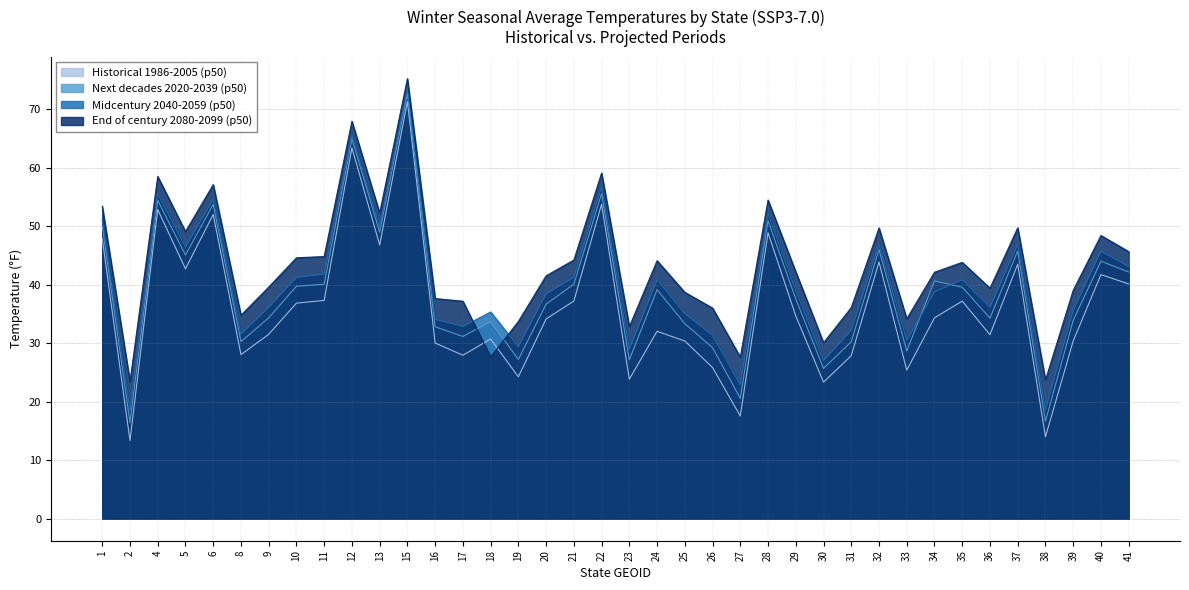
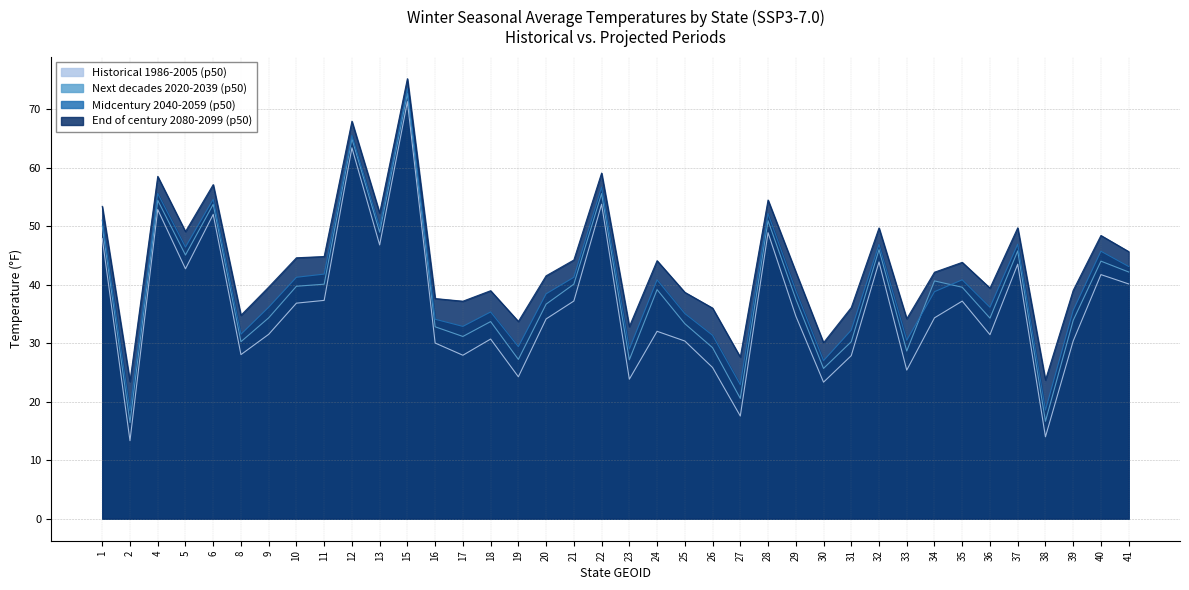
End of century 2080-2099 (p50), 18: 28 -> 39
